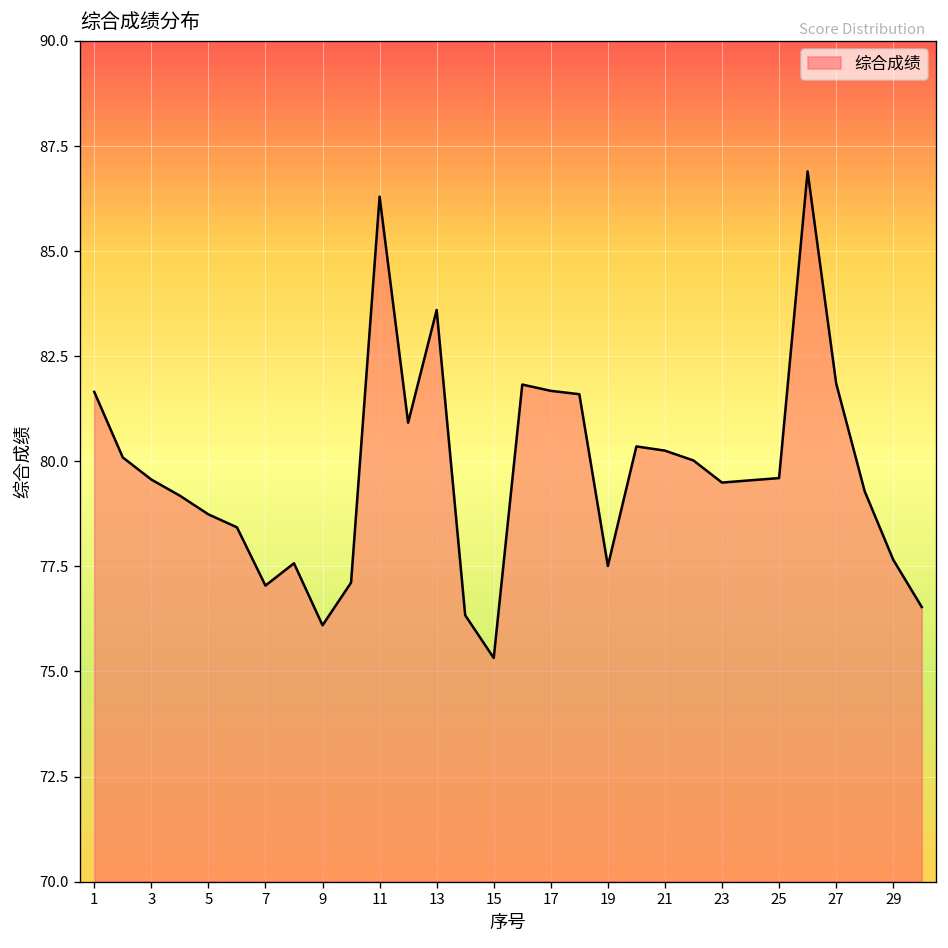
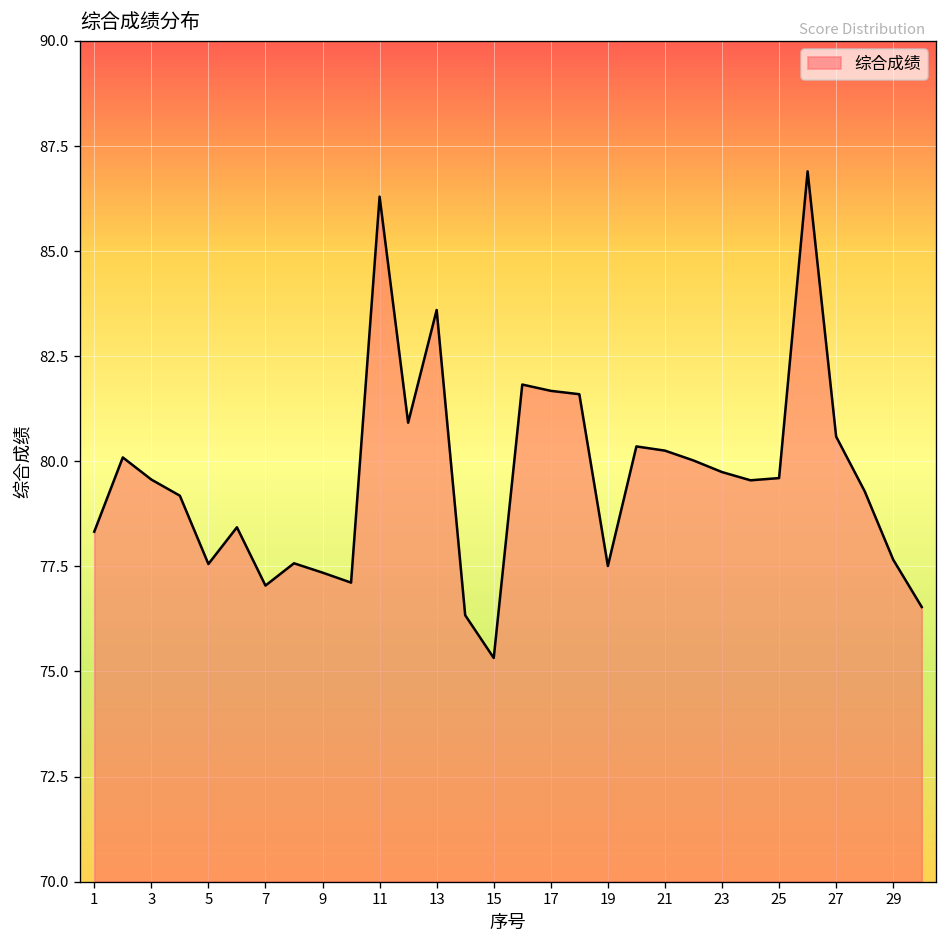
1: 81.7 -> 78.3
5: 78.7 -> 77.6
9: 76.1 -> 77.4
23: 79.5 -> 79.7
27: 81.9 -> 80.6
